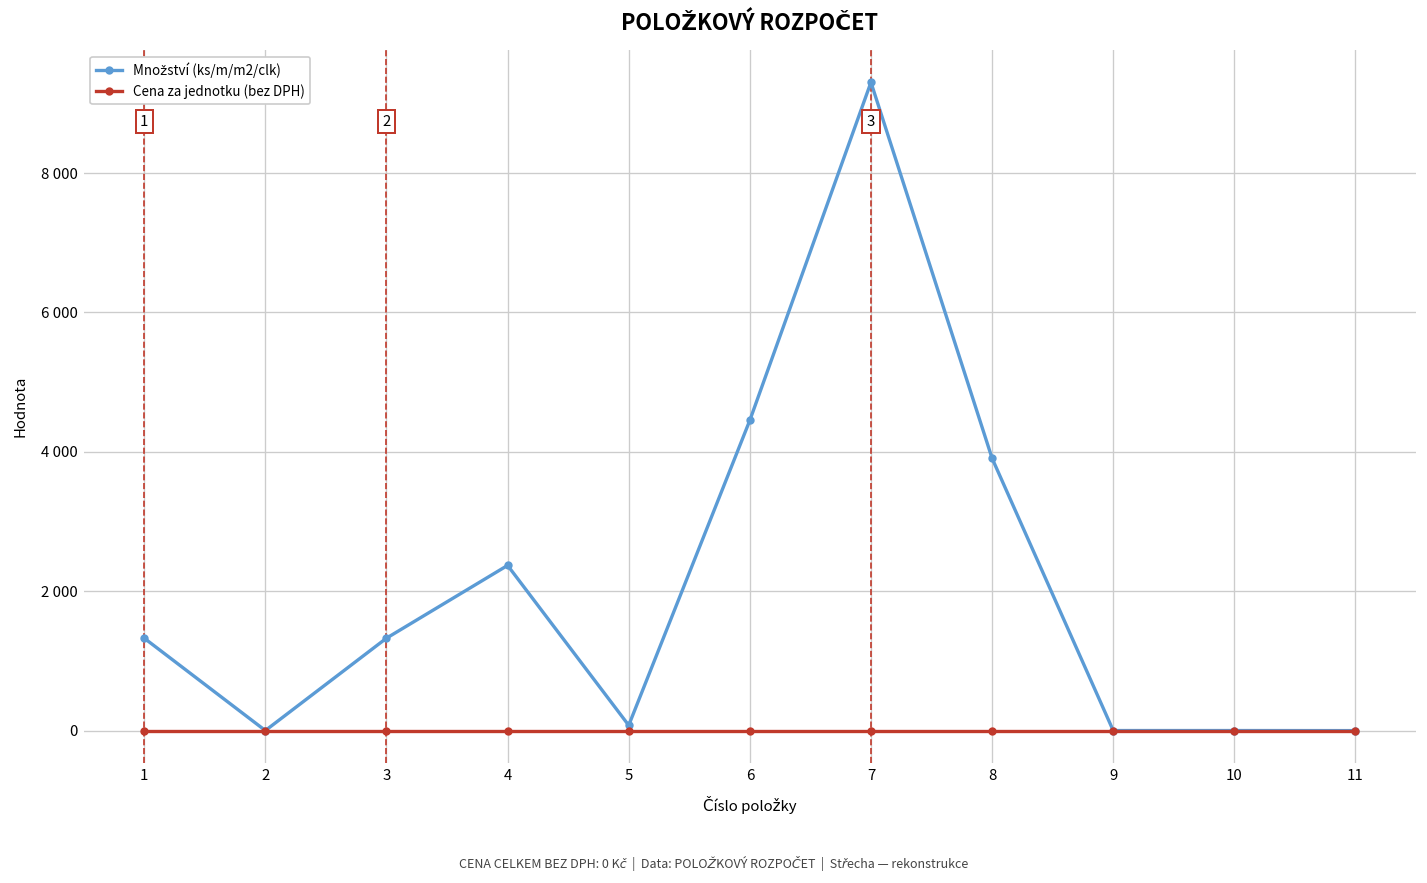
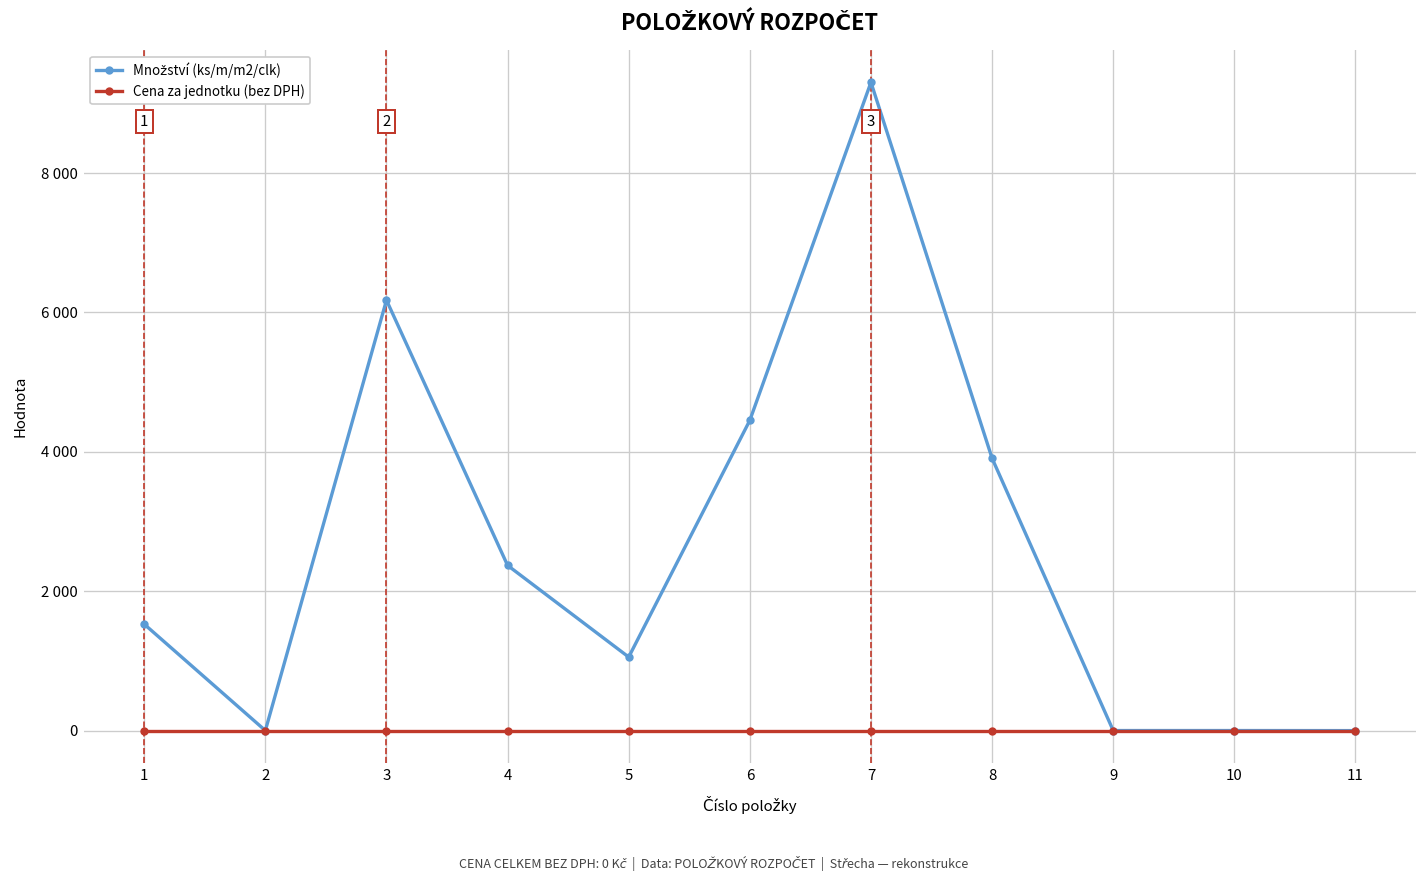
Množství (ks/m/m2/clk), 1: 1300 -> 1500
Množství (ks/m/m2/clk), 3: 1300 -> 6200
Množství (ks/m/m2/clk), 5: 100 -> 1100
